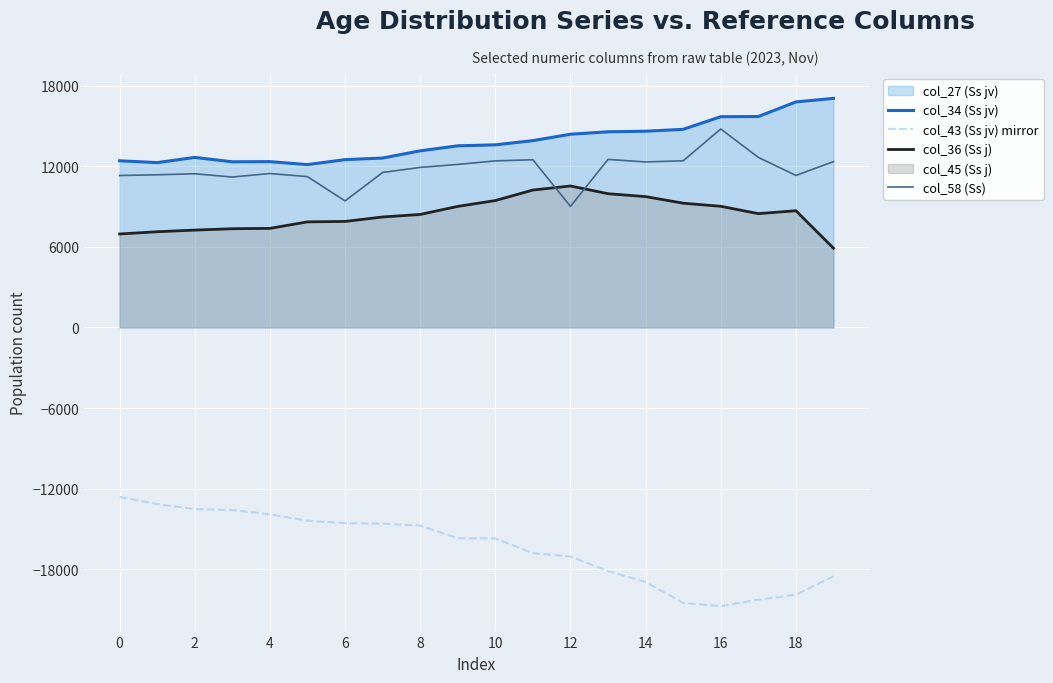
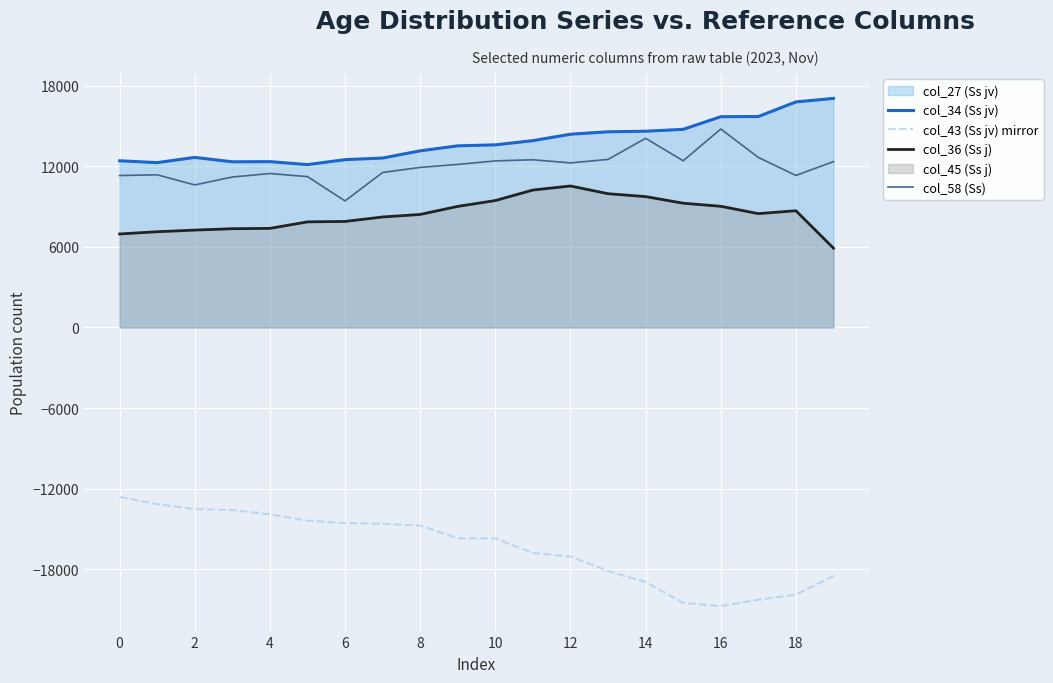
col_58 (Ss), 2: 11500 -> 10600
col_58 (Ss), 12: 9000 -> 12300
col_58 (Ss), 14: 12300 -> 14100
